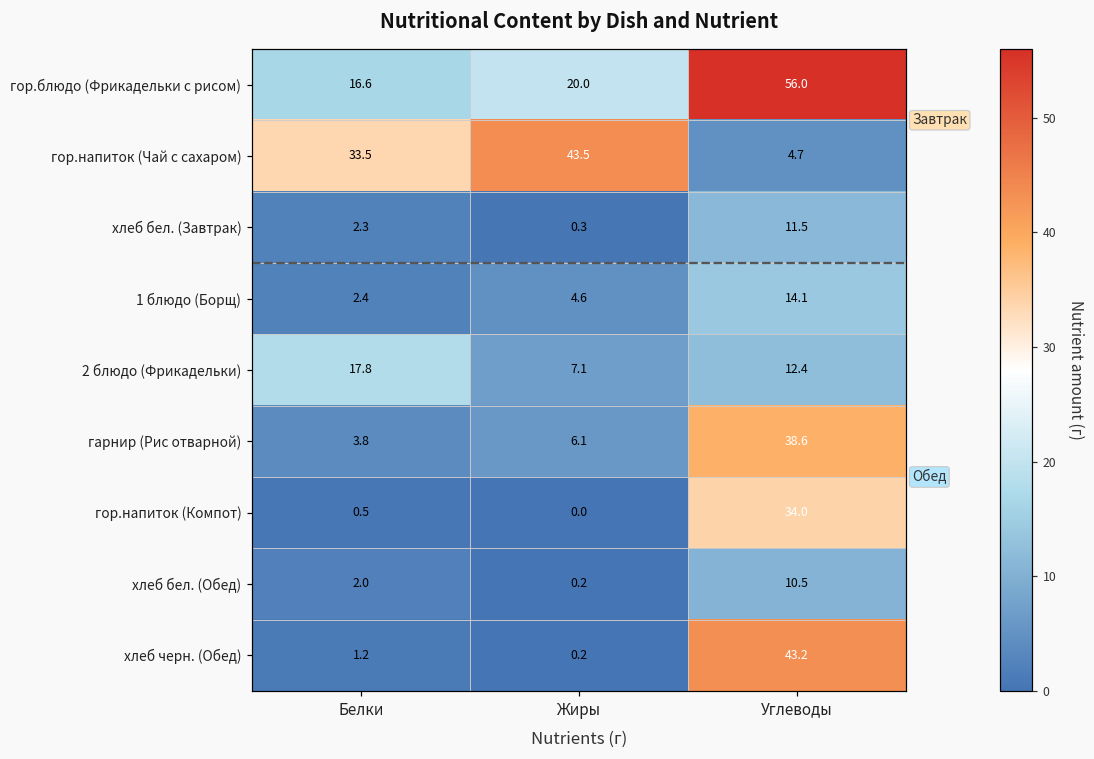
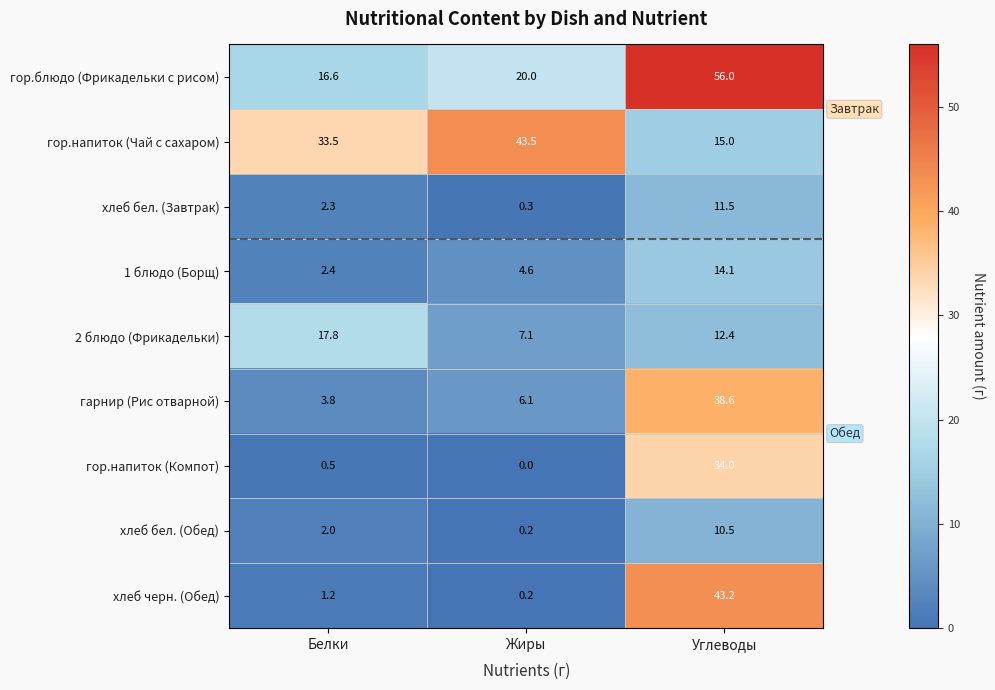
гор.напиток (Чай с сахаром), Углеводы: 4.7 -> 15.0
